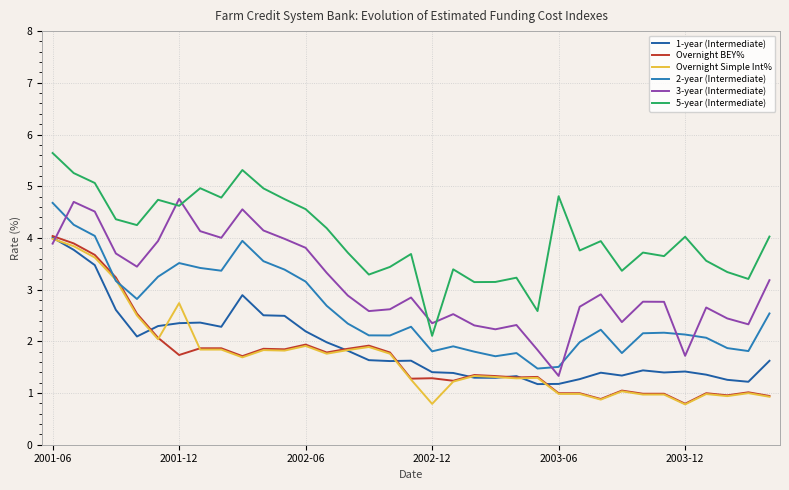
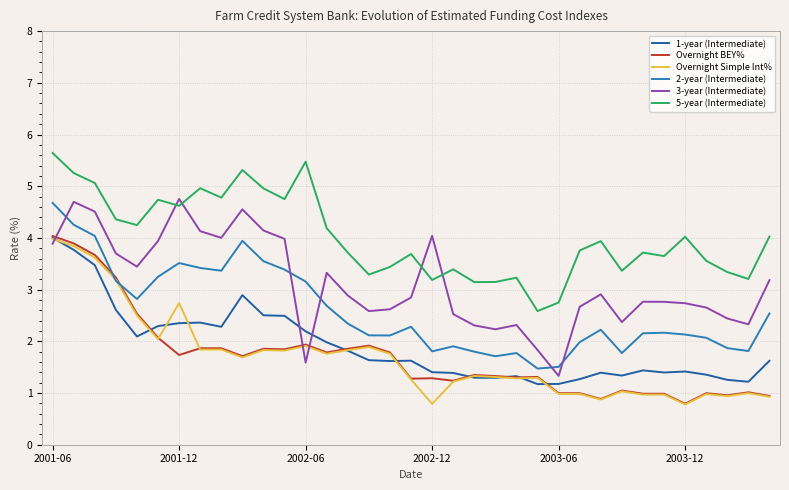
3-year (Intermediate), 2002-06: 3.8 -> 1.6
5-year (Intermediate), 2002-06: 4.6 -> 5.5
3-year (Intermediate), 2002-12: 2.3 -> 4.0
5-year (Intermediate), 2002-12: 2.1 -> 3.2
5-year (Intermediate), 2003-06: 4.8 -> 2.8
3-year (Intermediate), 2003-12: 1.7 -> 2.7
